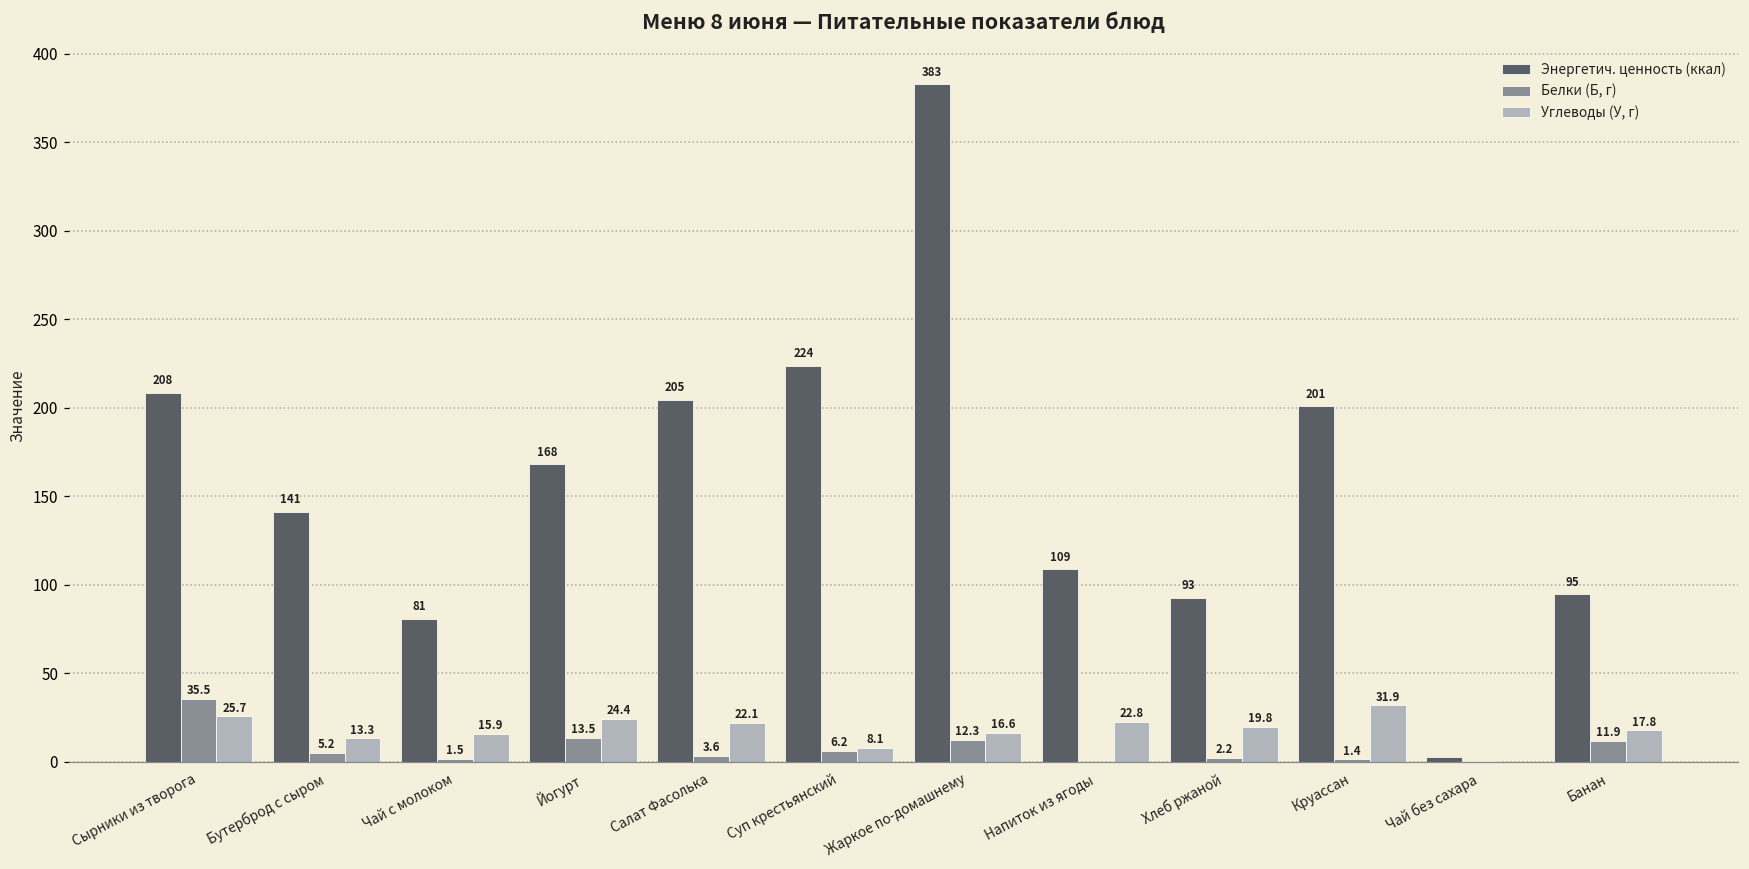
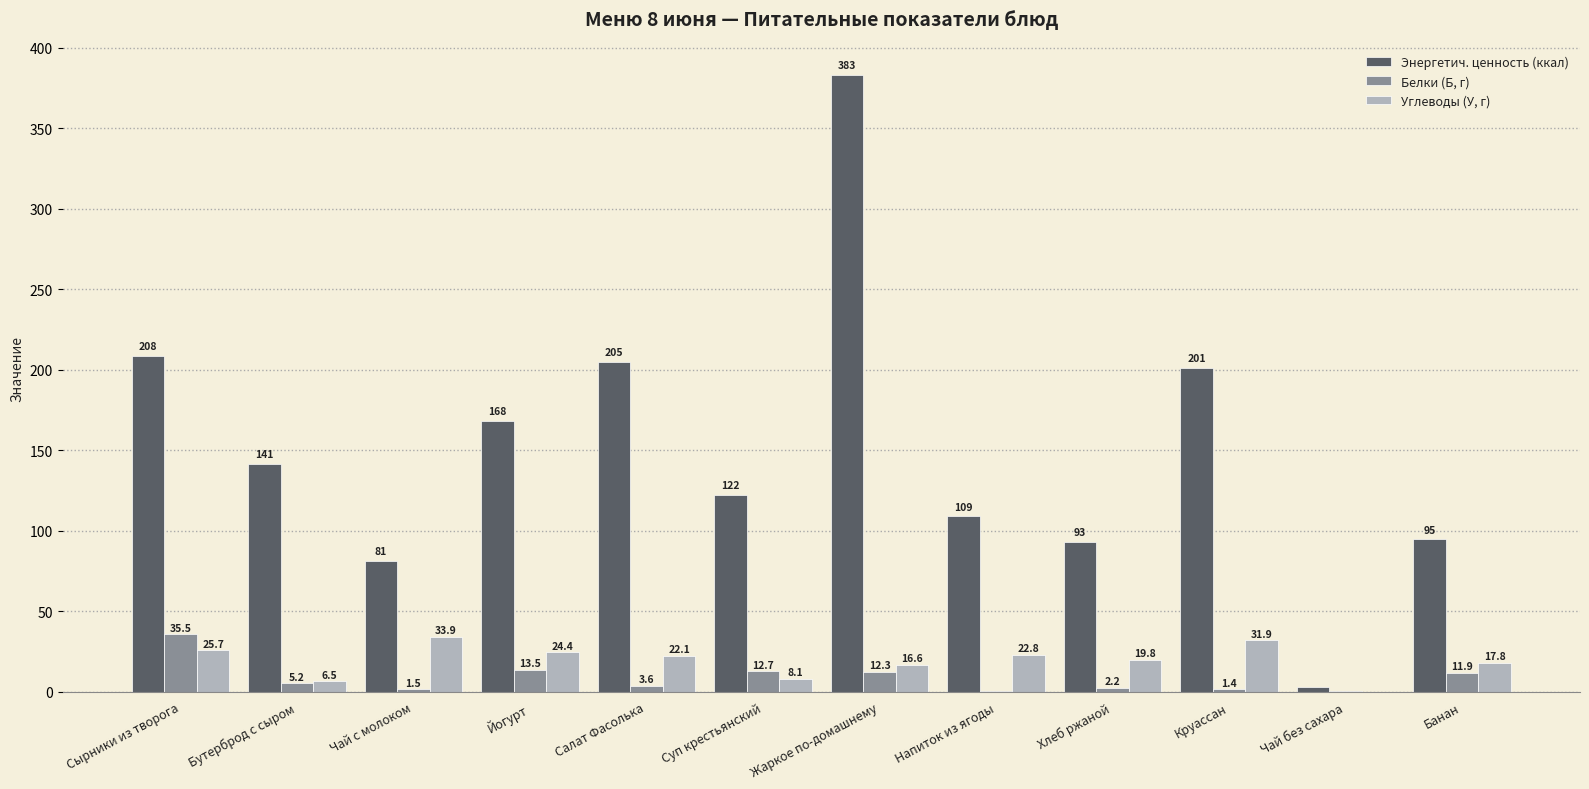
Углеводы (У, г), Бутерброд с сыром: 13.3 -> 6.5
Углеводы (У, г), Чай с молоком: 15.9 -> 33.9
Энергетич. ценность (ккал), Суп крестьянский: 224 -> 122
Белки (Б, г), Суп крестьянский: 6.2 -> 12.7
